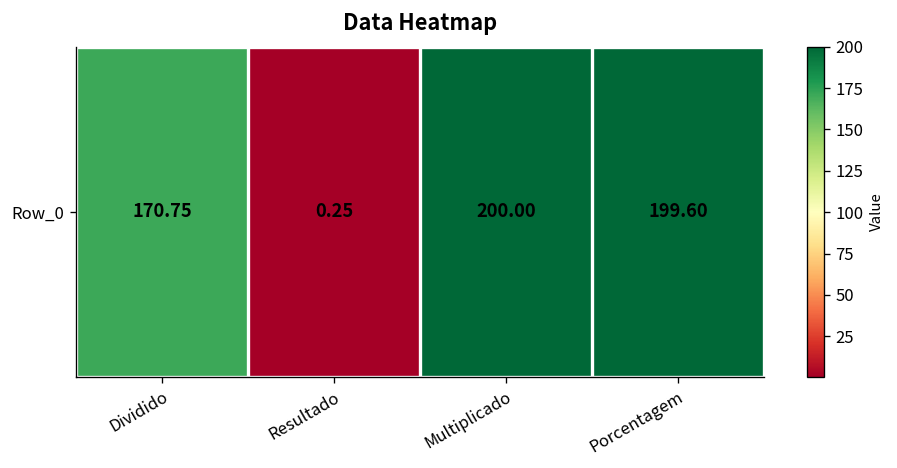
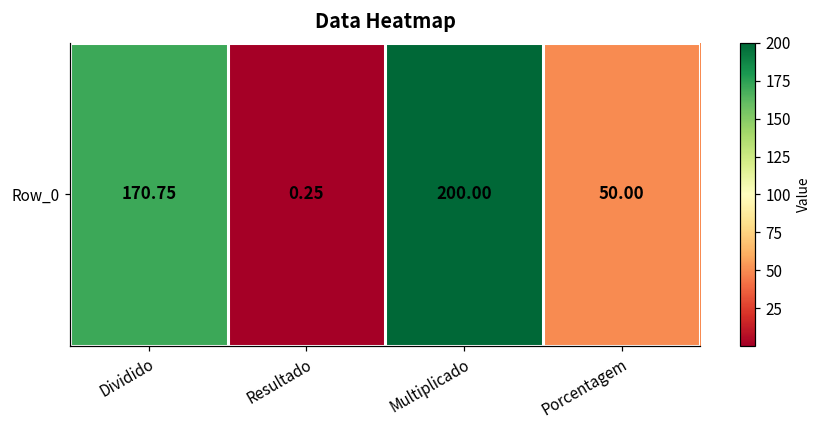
Row_0, Porcentagem: 199.60 -> 50.00
